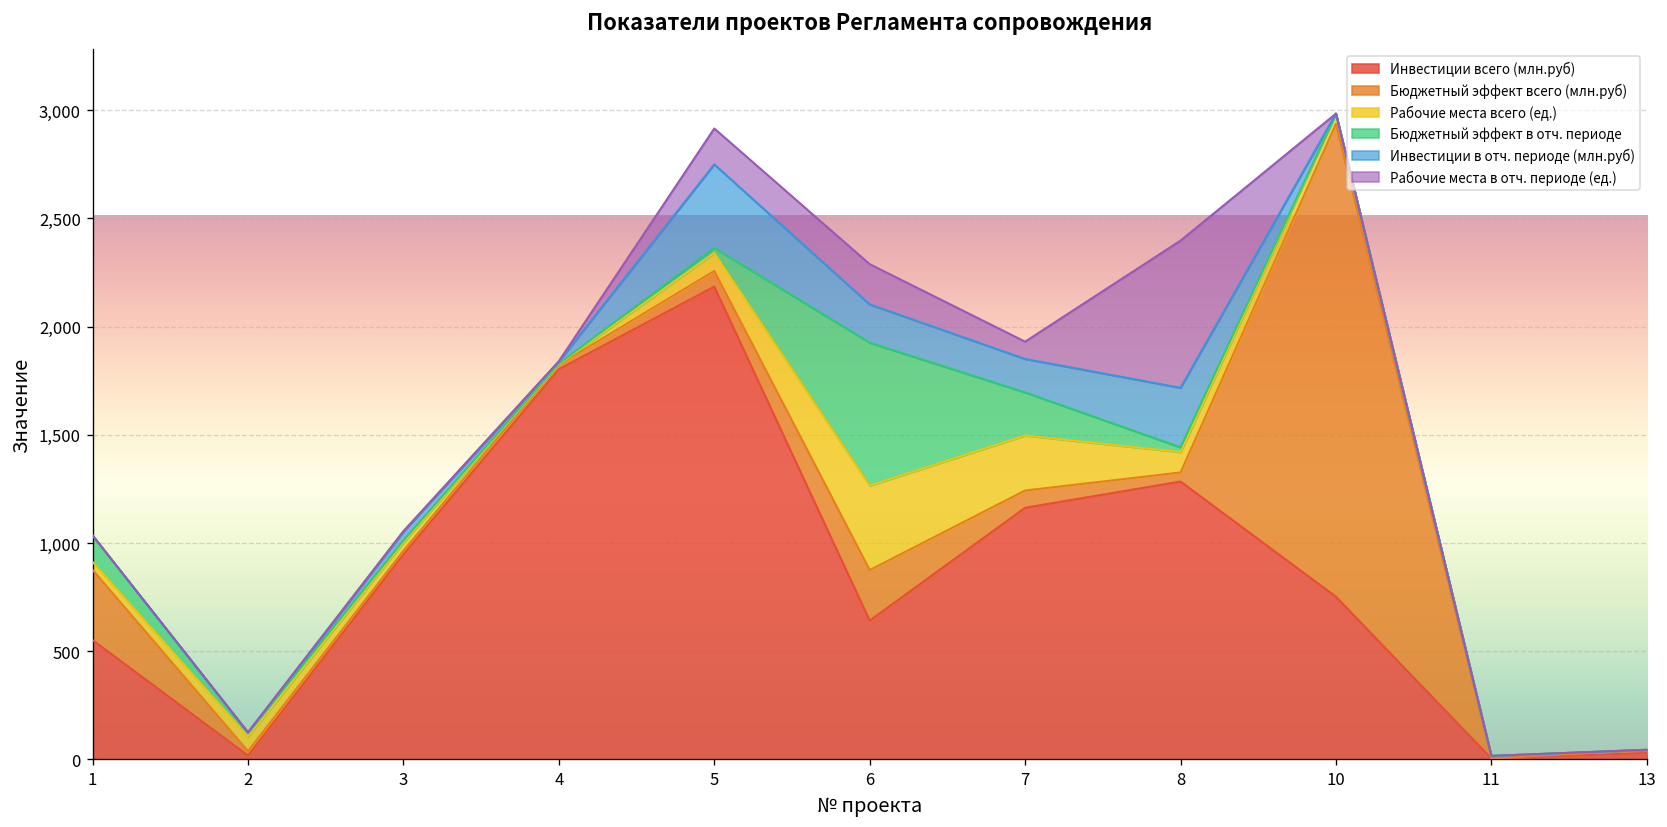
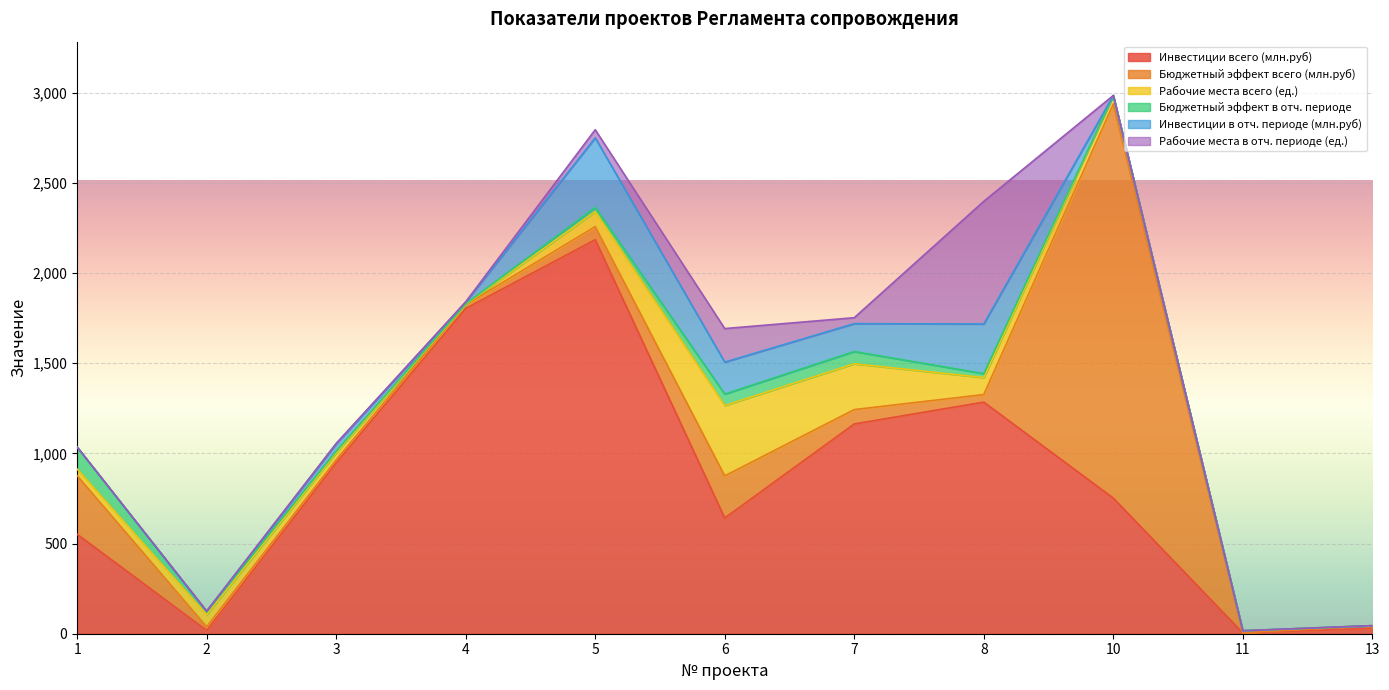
Рабочие места в отч. периоде (ед.), 5: 170 -> 50
Бюджетный эффект в отч. периоде, 6: 660 -> 60
Бюджетный эффект в отч. периоде, 7: 200 -> 70
Рабочие места в отч. периоде (ед.), 7: 80 -> 30
